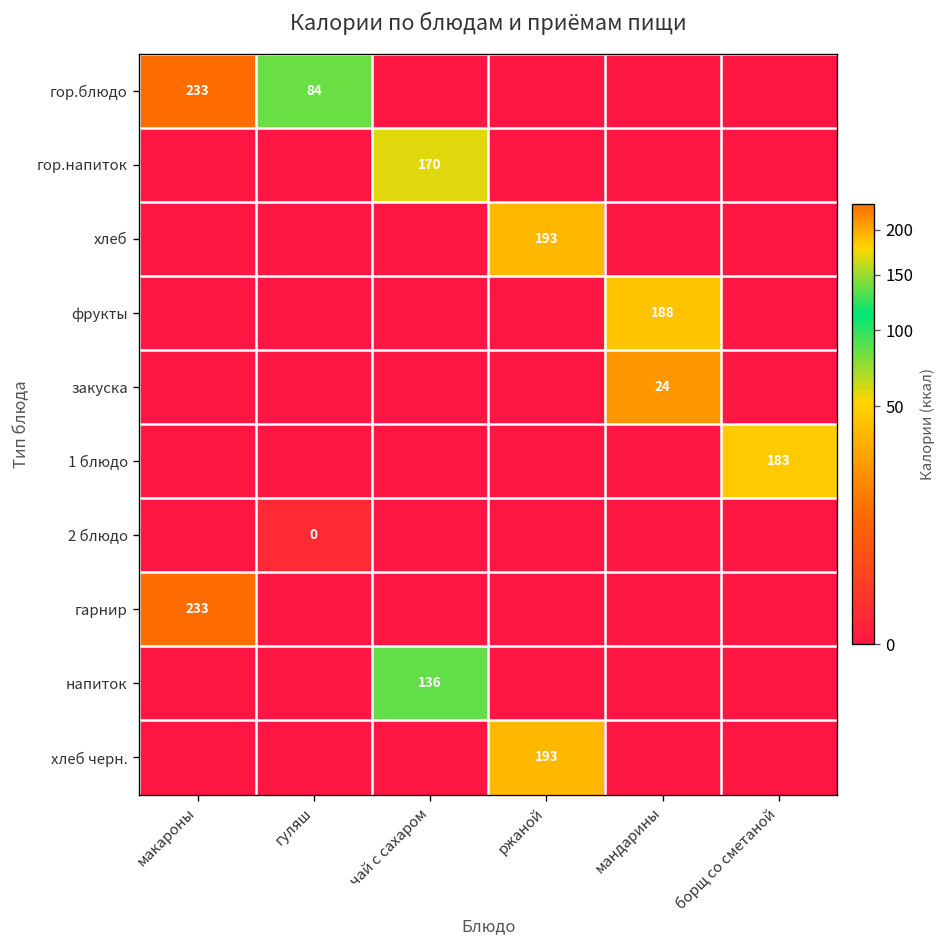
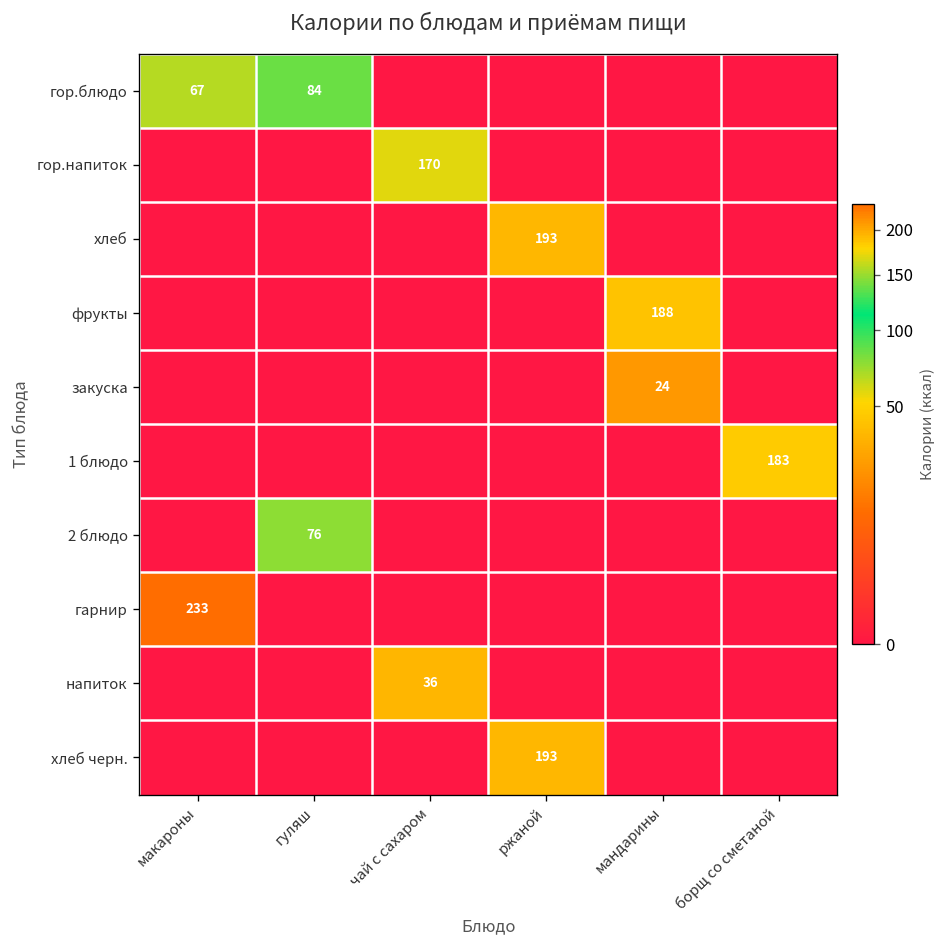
гор.блюдо, макароны: 233 -> 67
2 блюдо, гуляш: 0 -> 76
напиток, чай с сахаром: 136 -> 36
